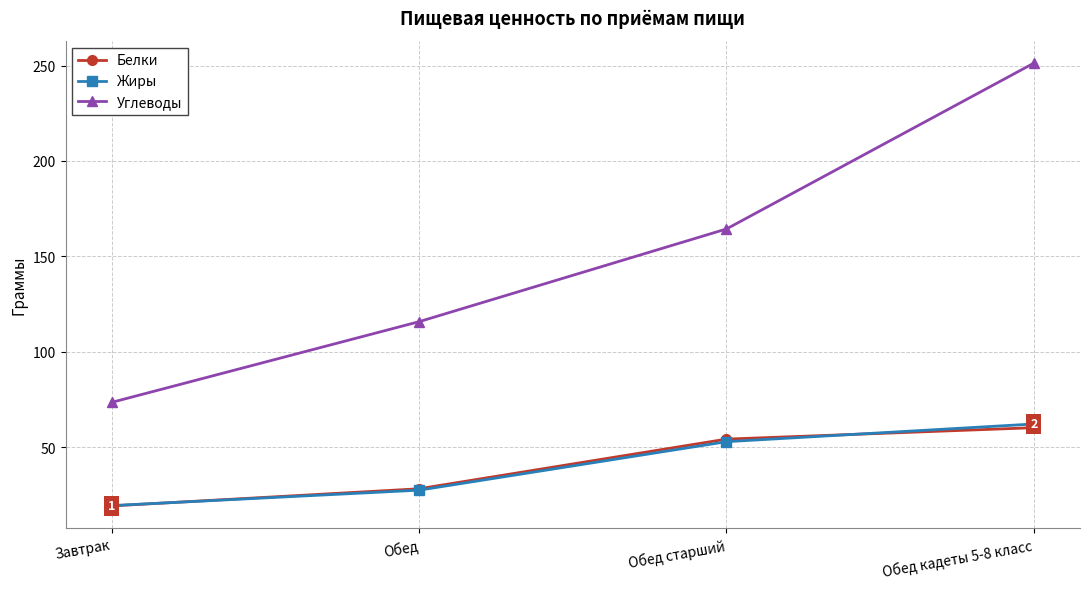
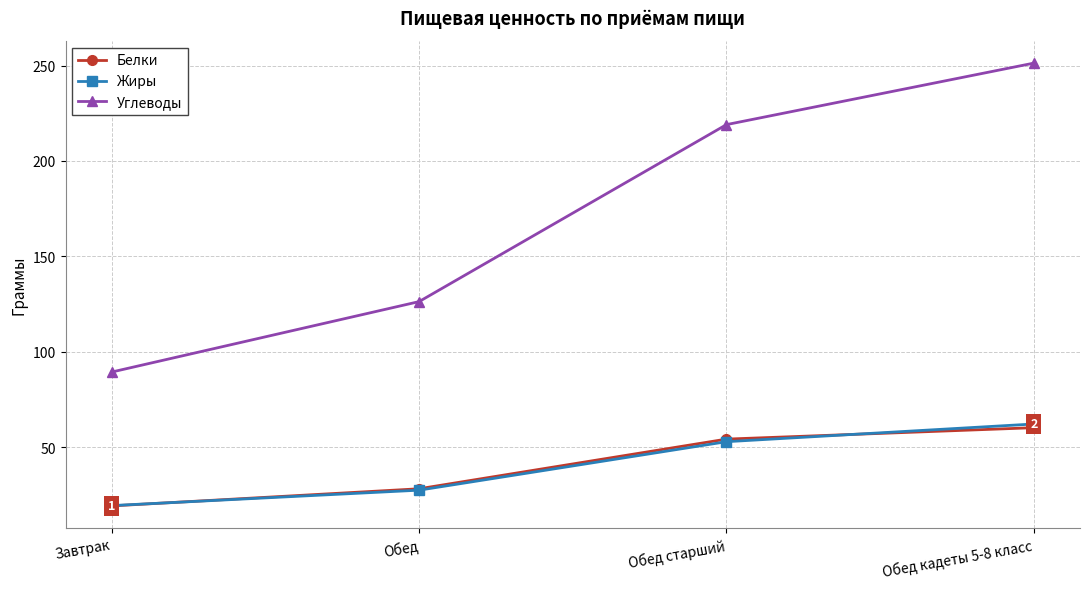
Углеводы, Завтрак: 73 -> 89
Углеводы, Обед: 116 -> 126
Углеводы, Обед старший: 164 -> 219
